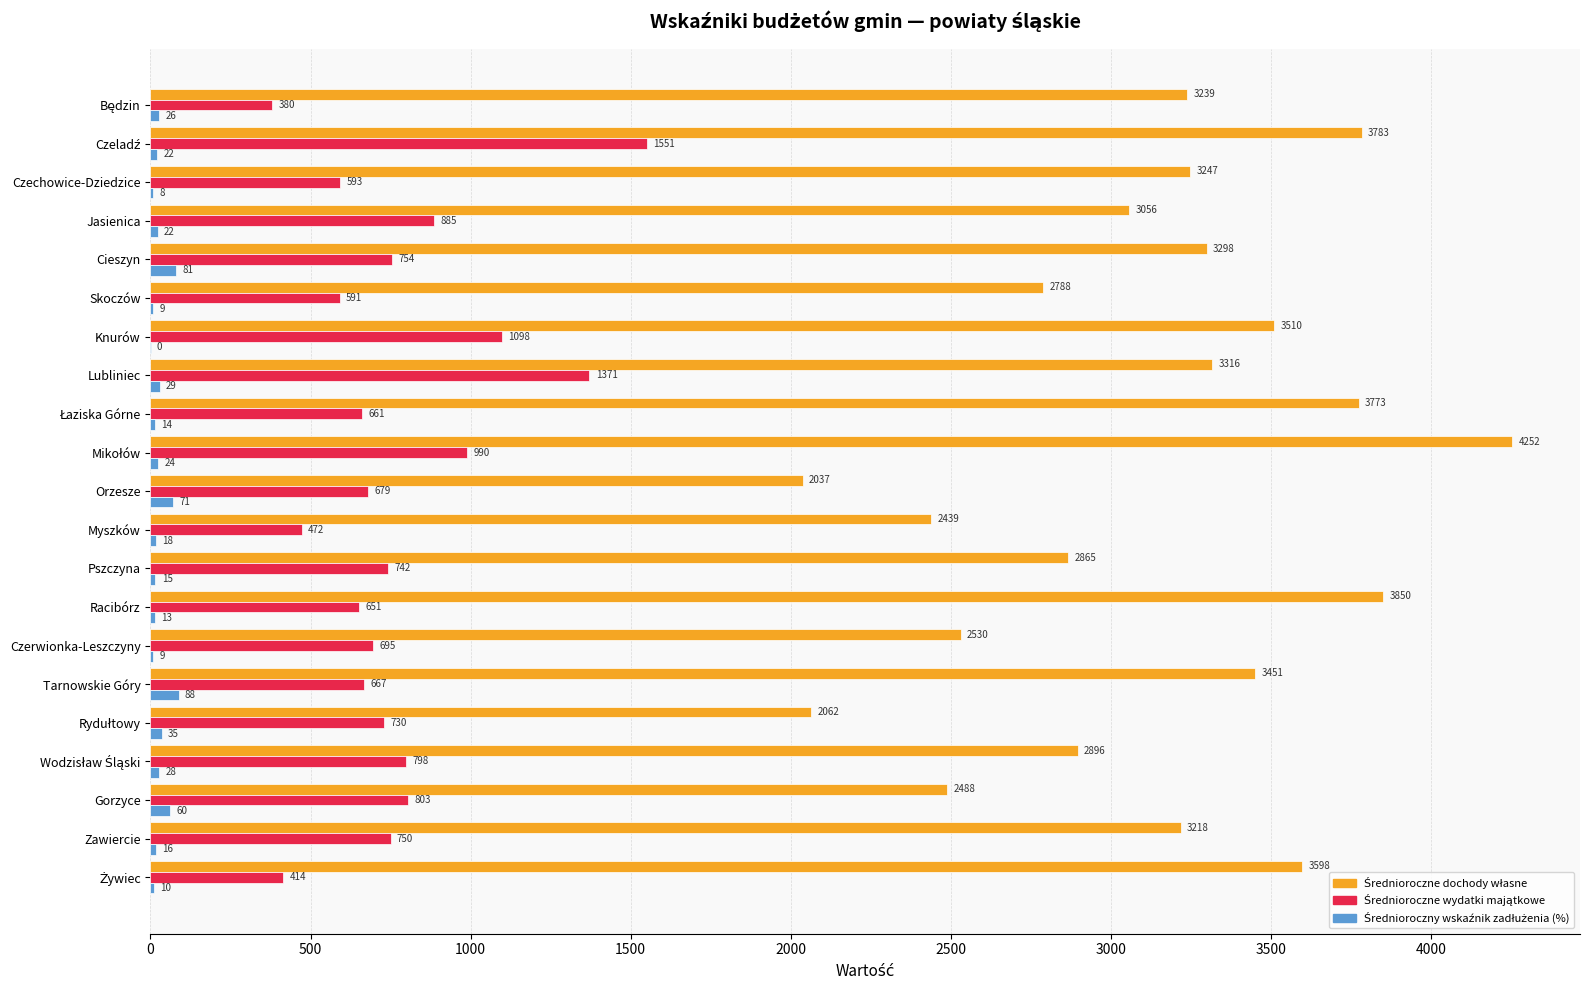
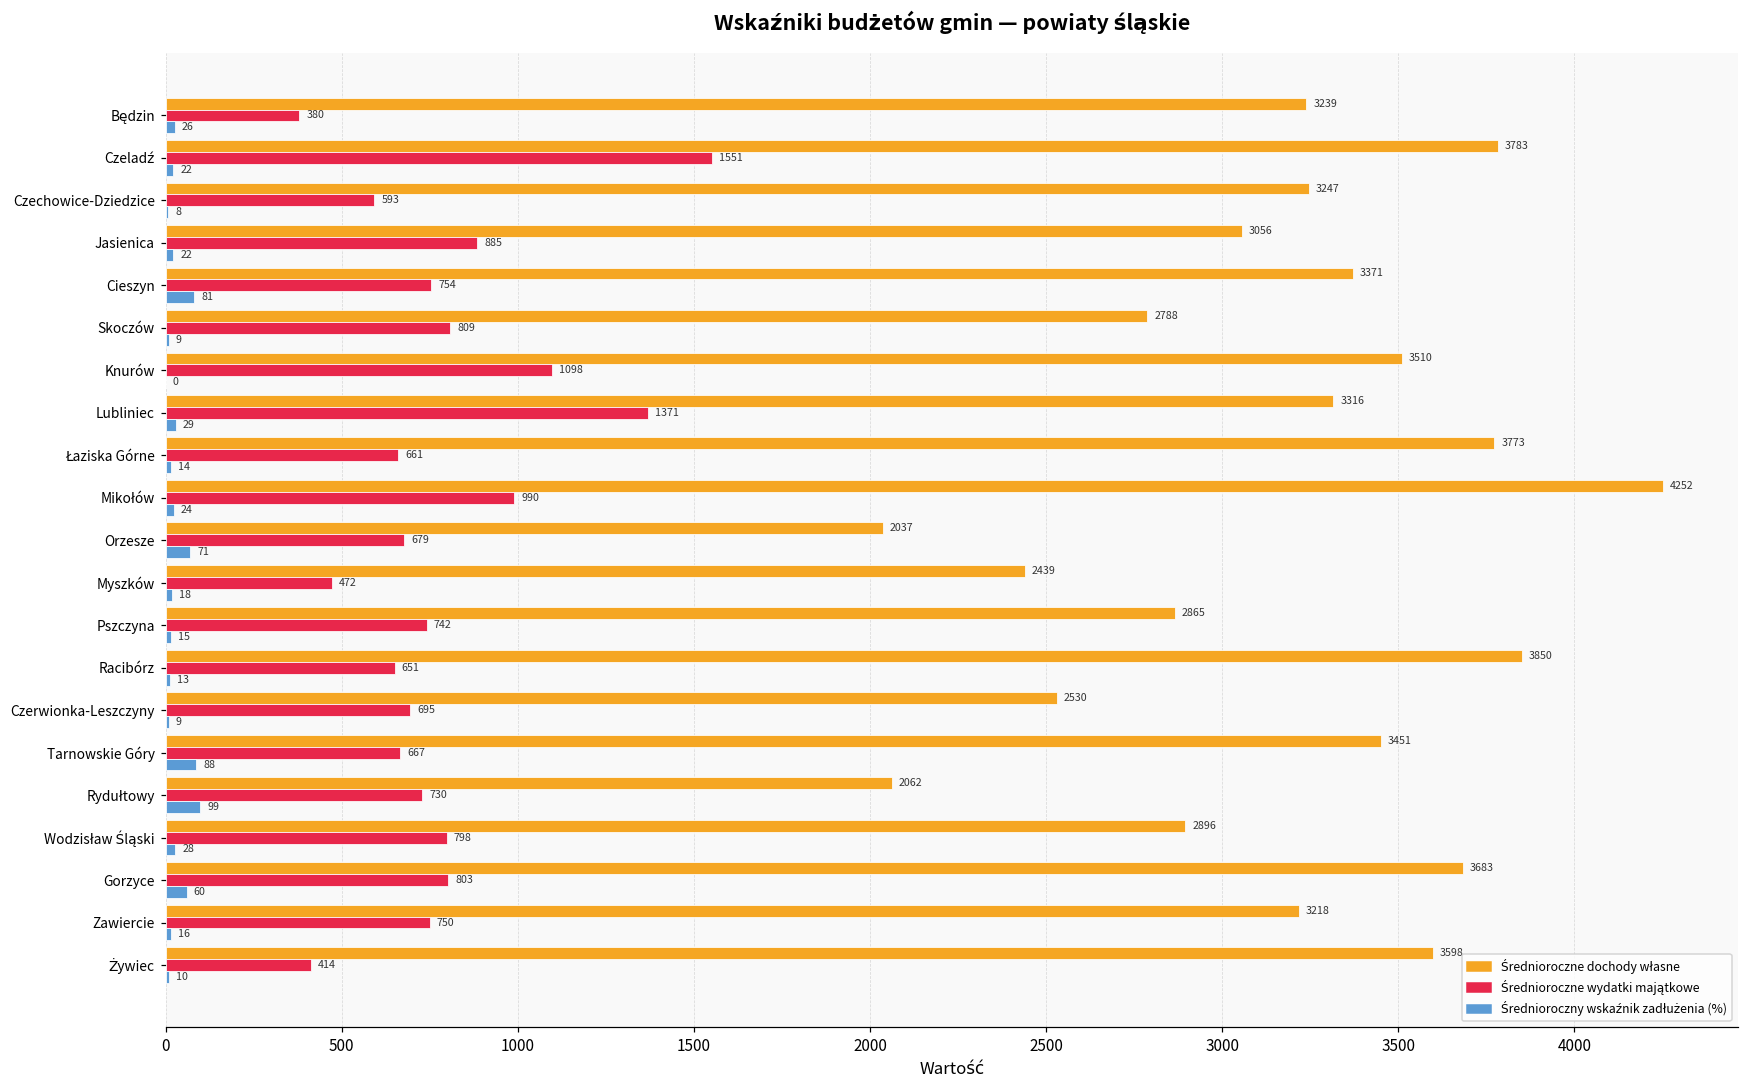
Średnioroczne dochody własne, Cieszyn: 3298 -> 3371
Średnioroczne wydatki majątkowe, Skoczów: 591 -> 809
Średnioroczny wskaźnik zadłużenia (%), Rydułtowy: 35 -> 99
Średnioroczne dochody własne, Gorzyce: 2488 -> 3683
